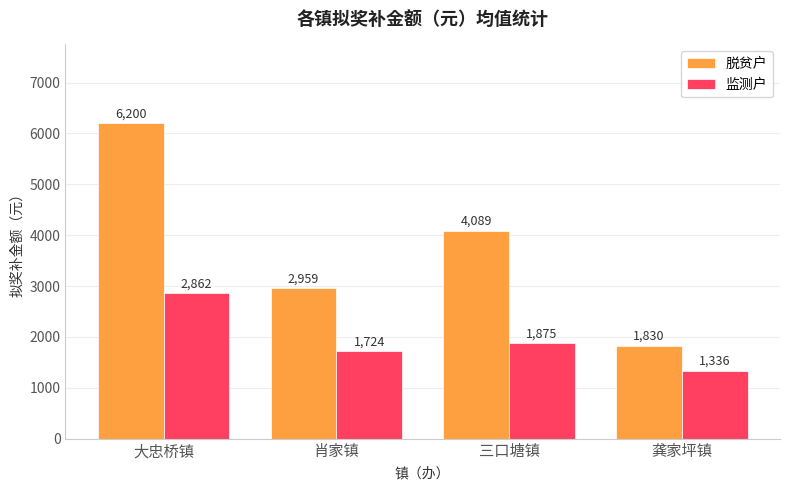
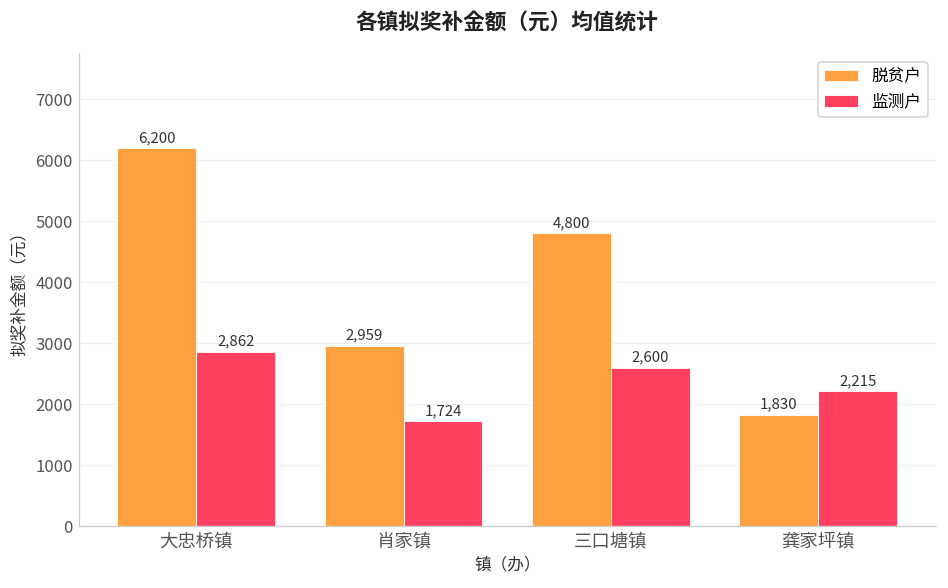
脱贫户, 三口塘镇: 4,089 -> 4,800
监测户, 三口塘镇: 1,875 -> 2,600
监测户, 龚家坪镇: 1,336 -> 2,215
